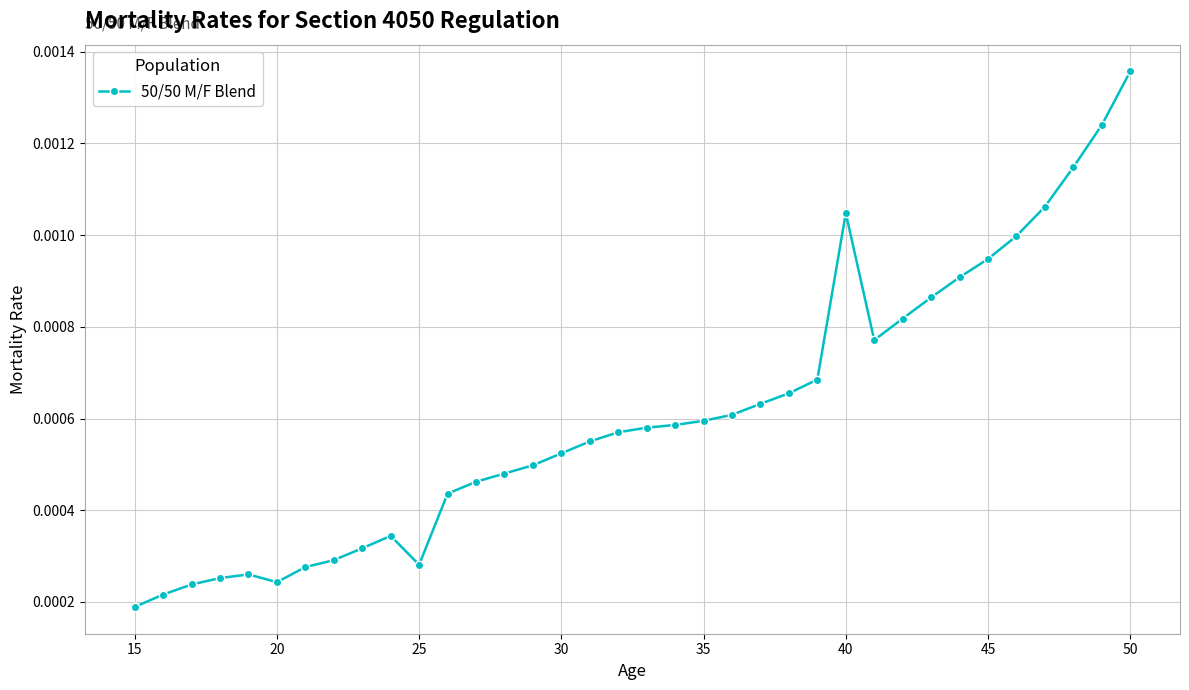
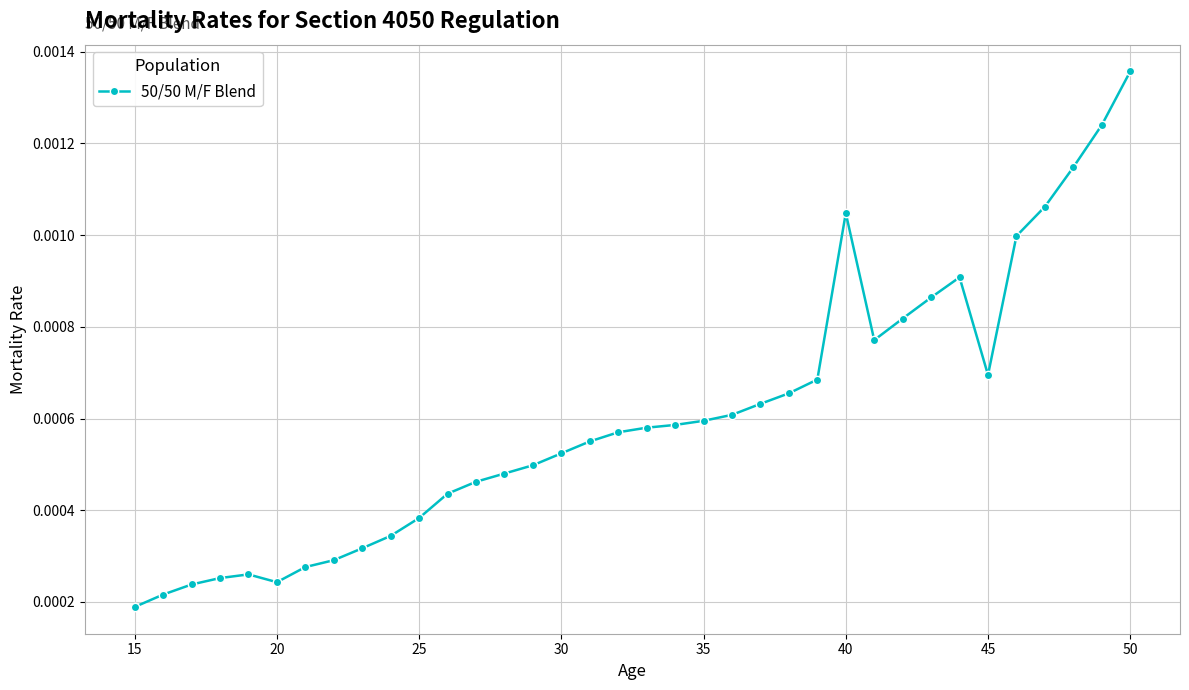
25: 0.00028 -> 0.00038
45: 0.00095 -> 0.00070
